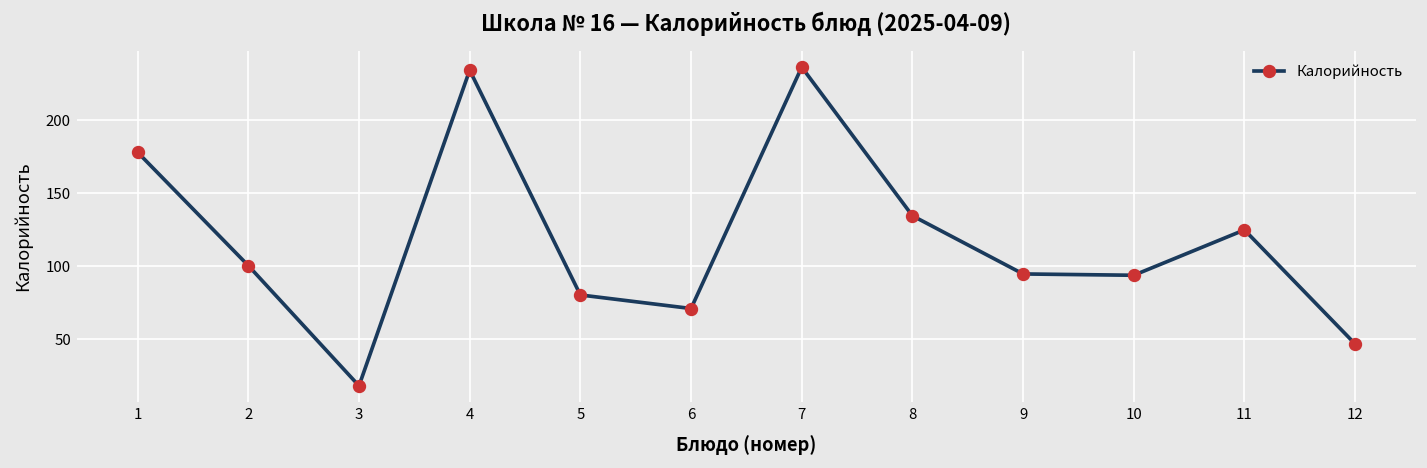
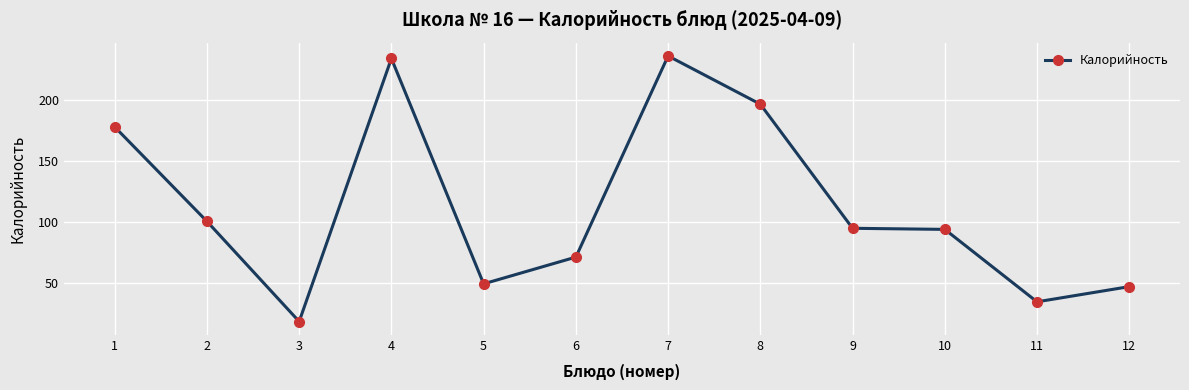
5: 80 -> 49
8: 135 -> 197
11: 125 -> 34
